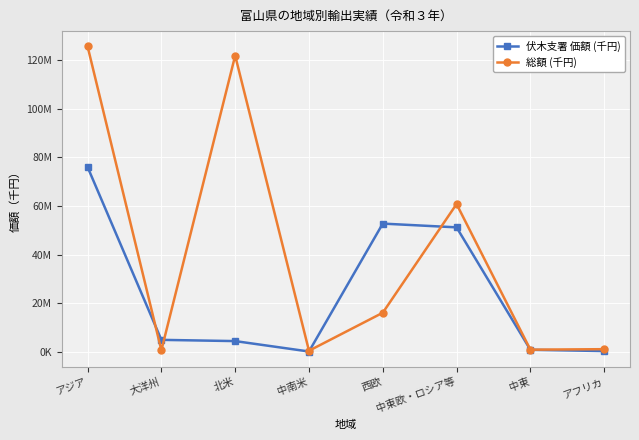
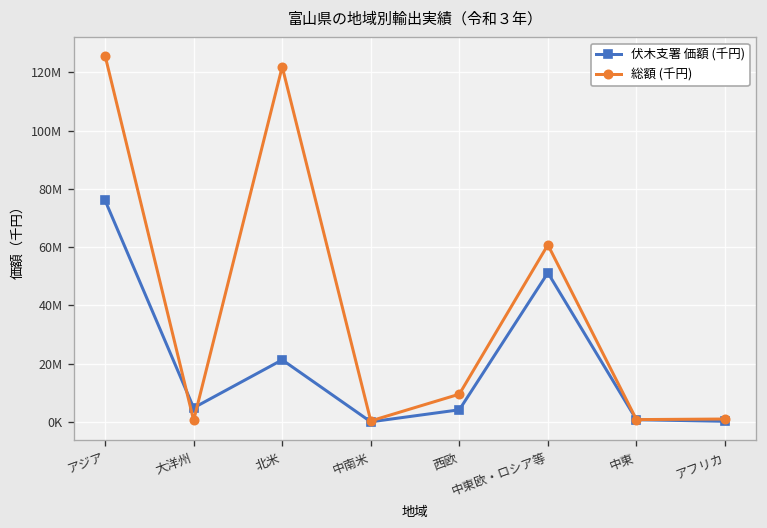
伏木支署 価額 (千円), 北米: 4000000 -> 21000000
伏木支署 価額 (千円), 西欧: 53000000 -> 4000000
総額 (千円), 西欧: 16000000 -> 10000000
